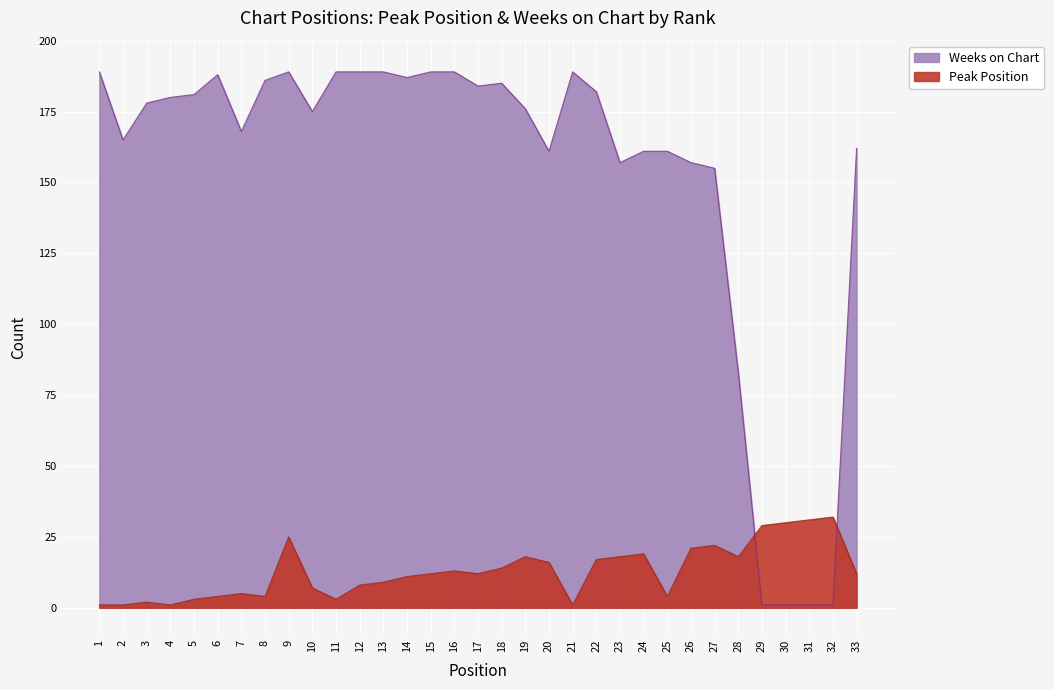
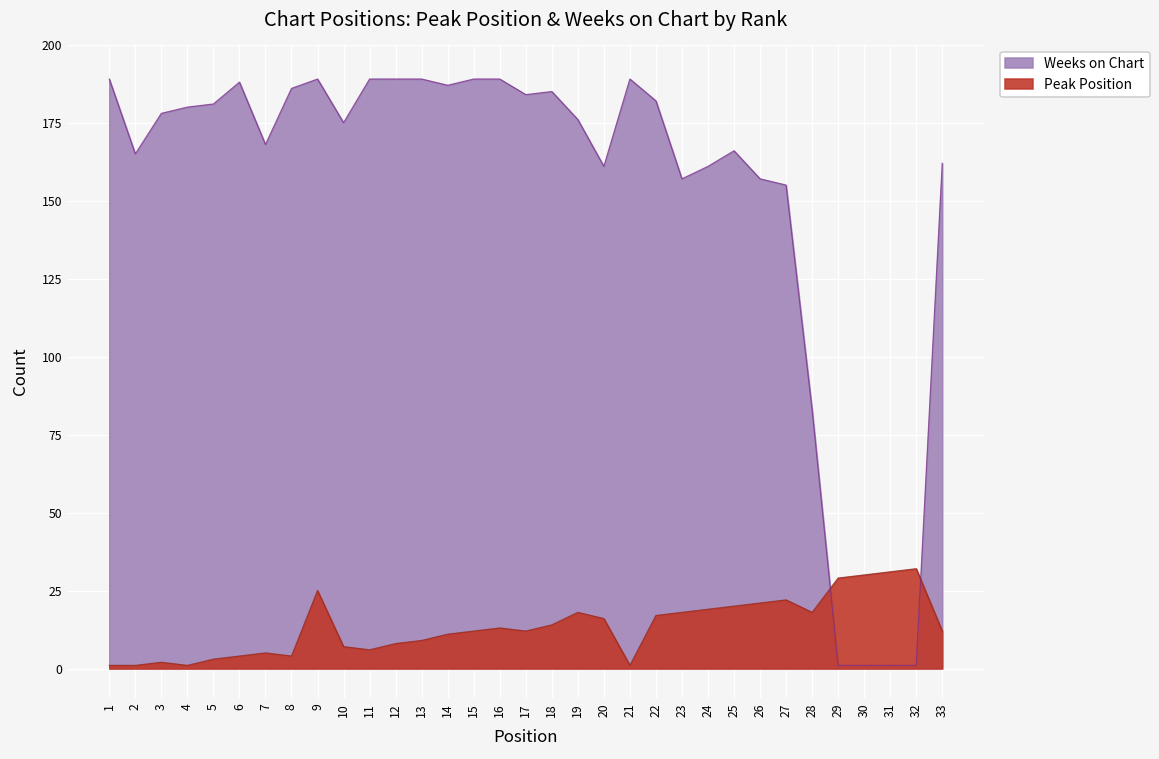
Peak Position, 11: 3 -> 6
Weeks on Chart, 25: 161 -> 166
Peak Position, 25: 4 -> 20
